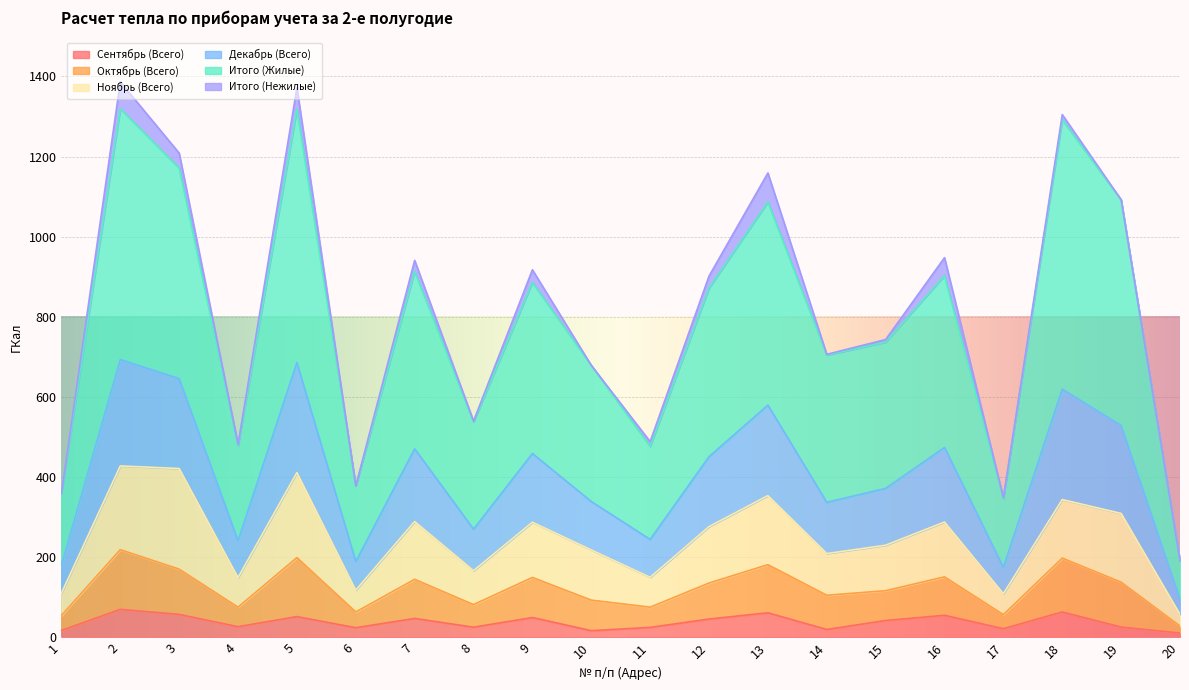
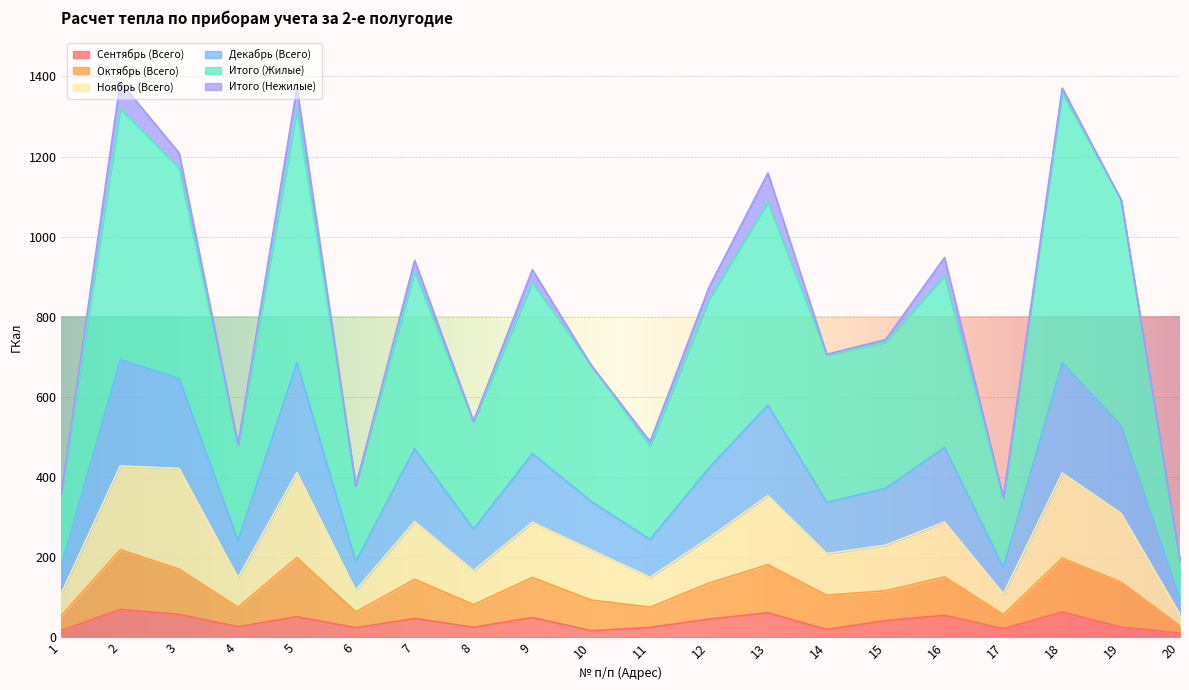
Ноябрь (Всего), 12: 140 -> 110
Ноябрь (Всего), 18: 150 -> 210
